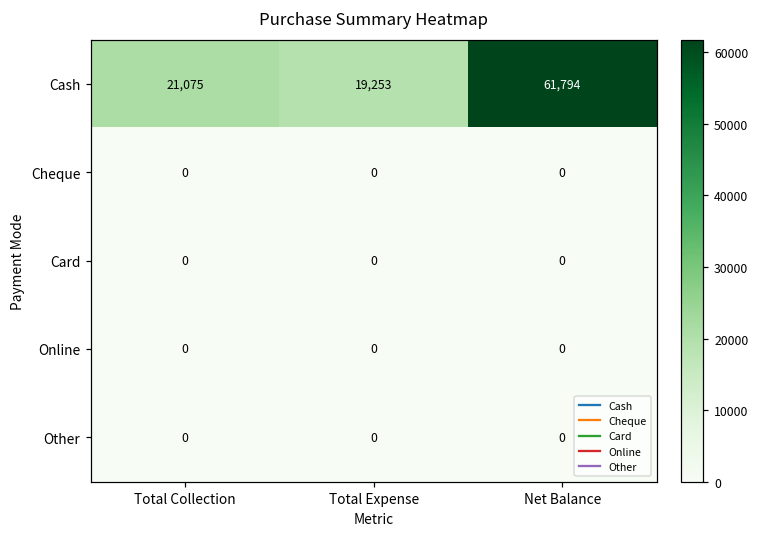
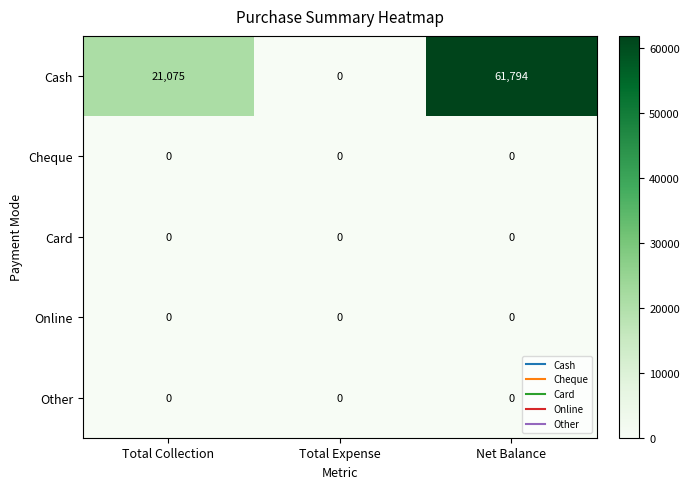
Cash, Total Expense: 19,253 -> 0
